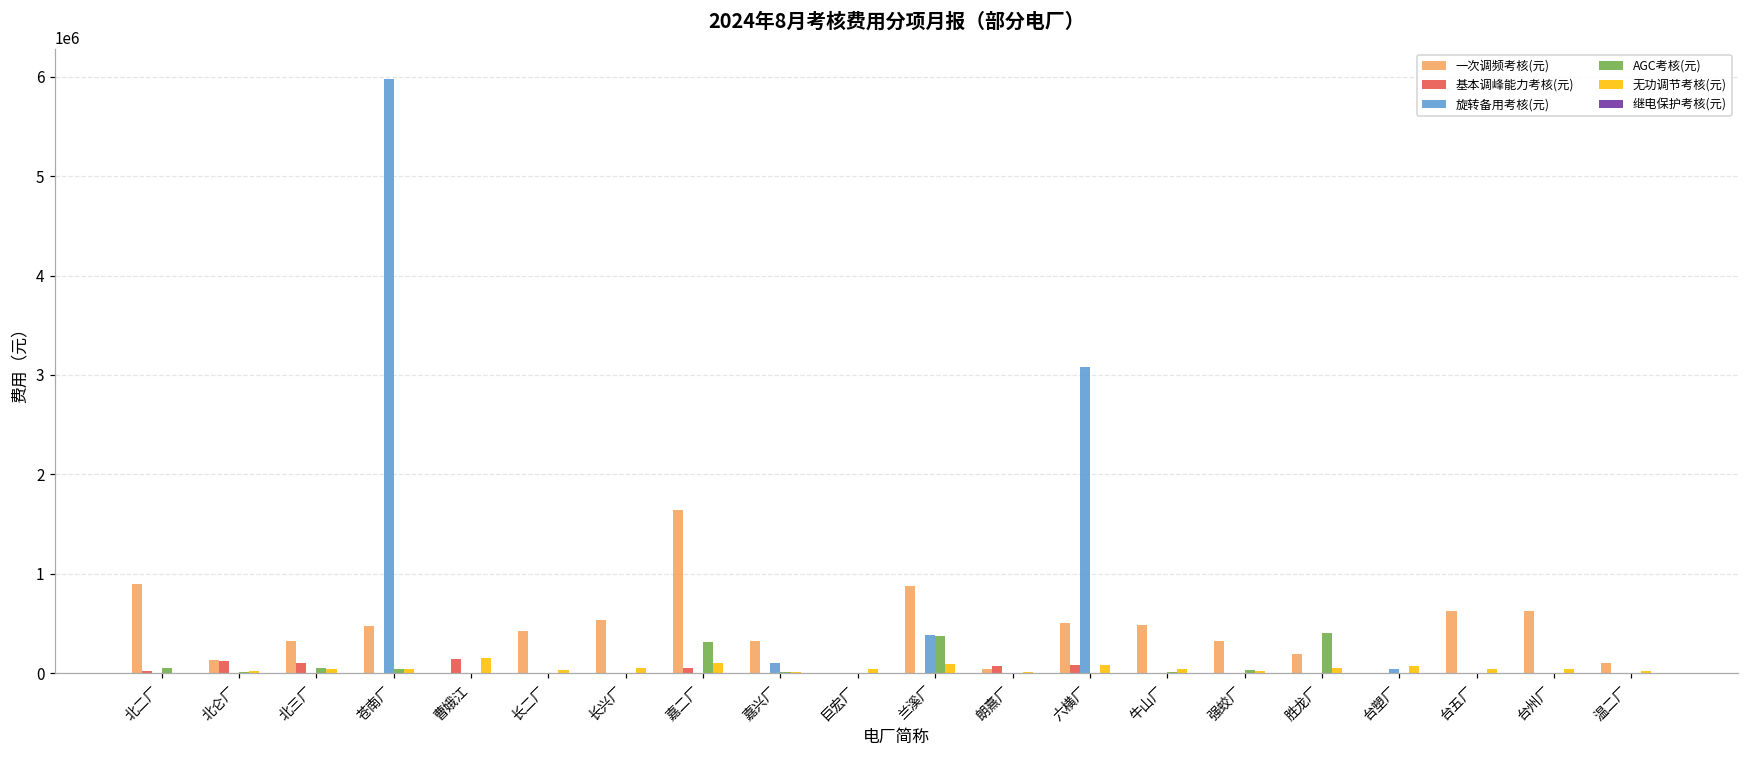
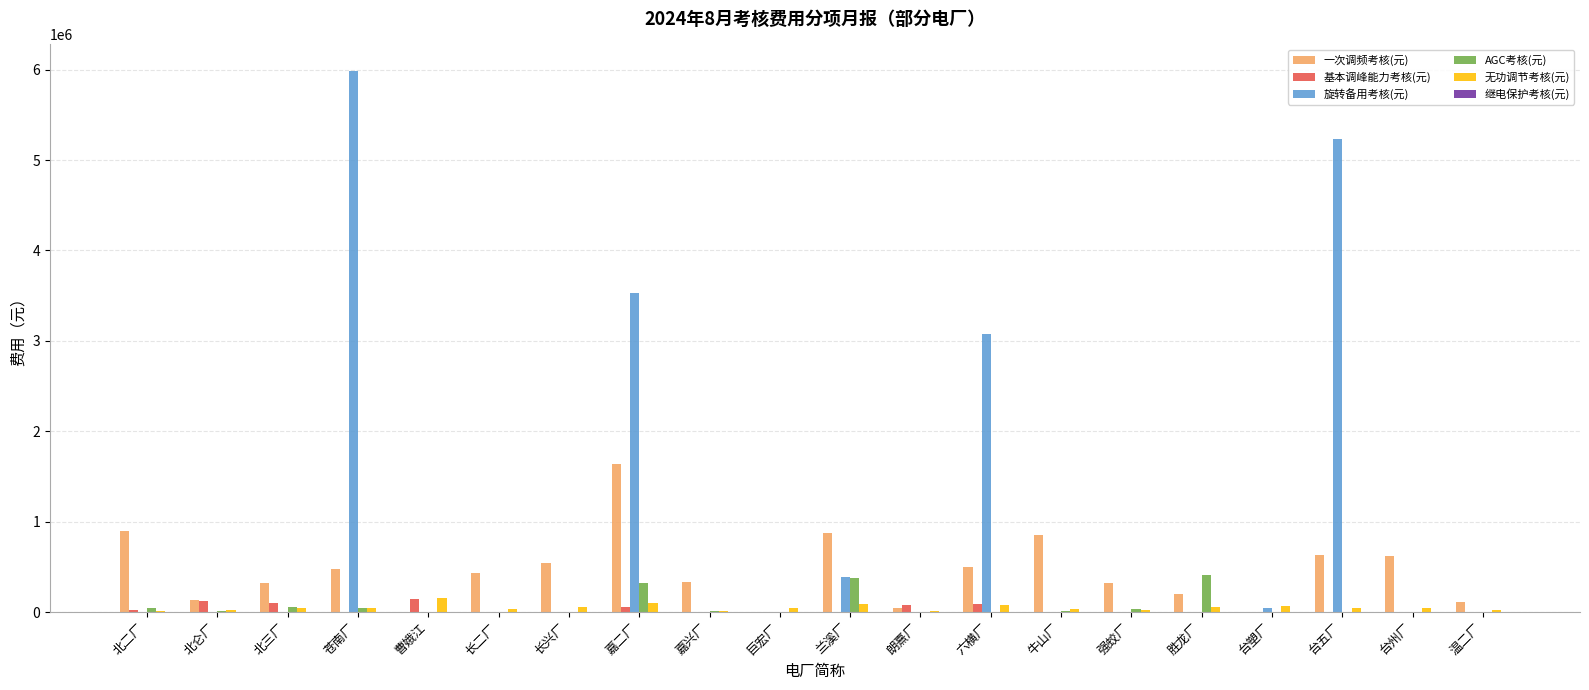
旋转备用考核(元), 嘉二厂: 0 -> 3500000
旋转备用考核(元), 嘉兴厂: 100000 -> 0
一次调频考核(元), 牛山厂: 500000 -> 900000
旋转备用考核(元), 台五厂: 0 -> 5200000
